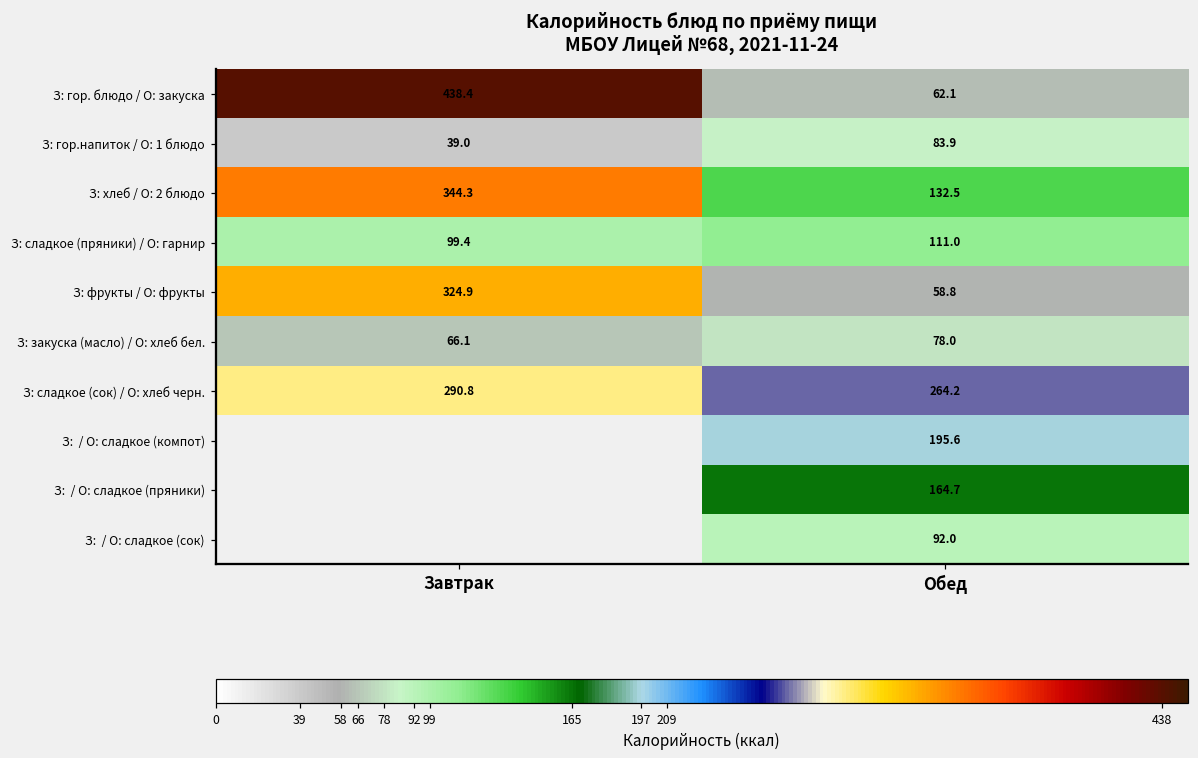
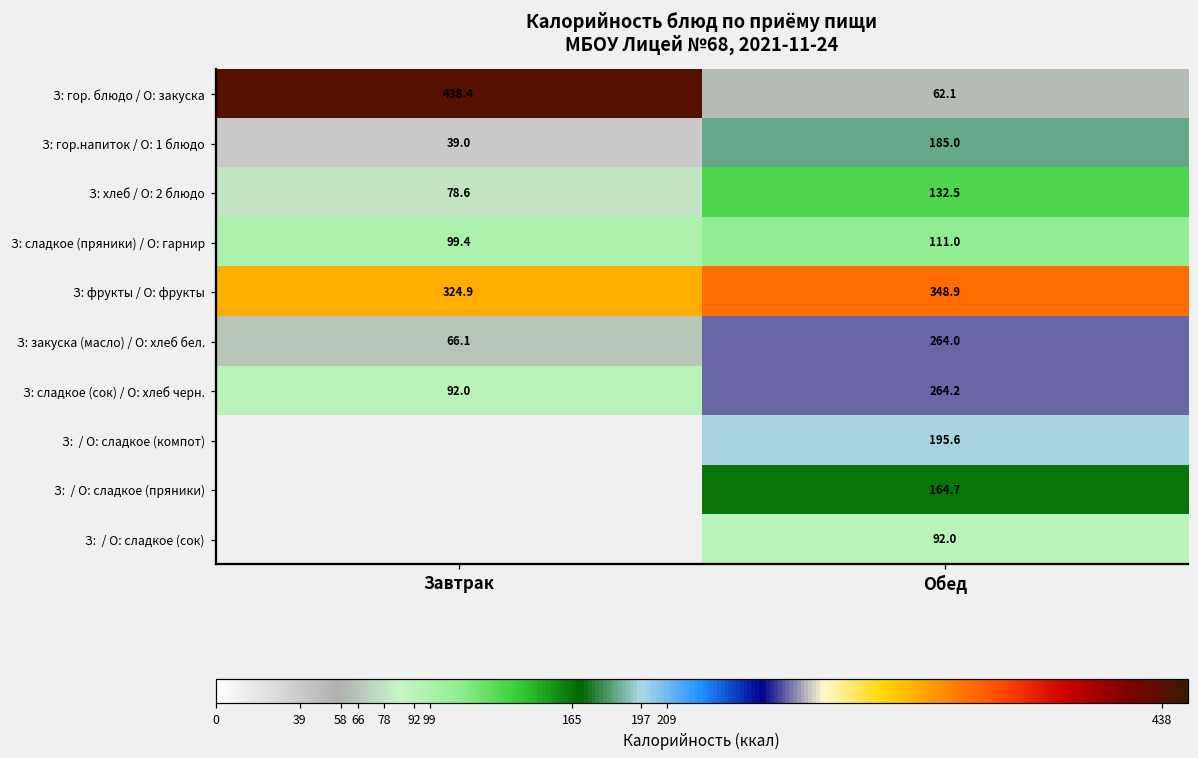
З: гор.напиток / О: 1 блюдо, Обед: 83.9 -> 185.0
З: хлеб / О: 2 блюдо, Завтрак: 344.3 -> 78.6
З: фрукты / О: фрукты, Обед: 58.8 -> 348.9
З: закуска (масло) / О: хлеб бел., Обед: 78.0 -> 264.0
З: сладкое (сок) / О: хлеб черн., Завтрак: 290.8 -> 92.0
